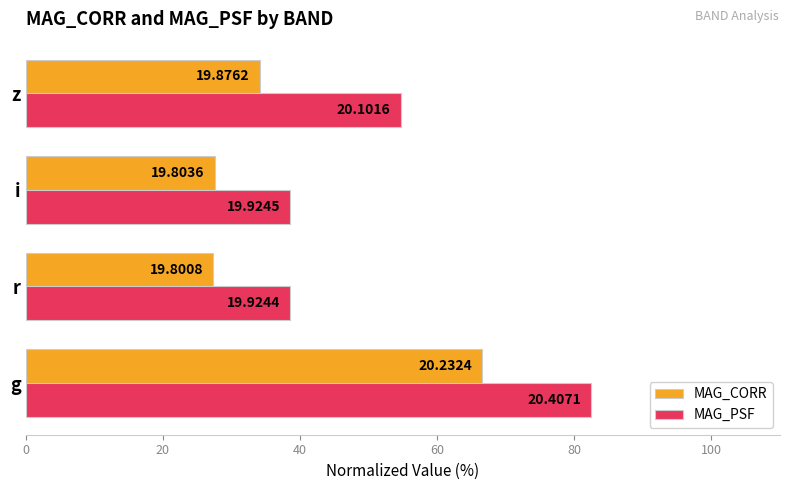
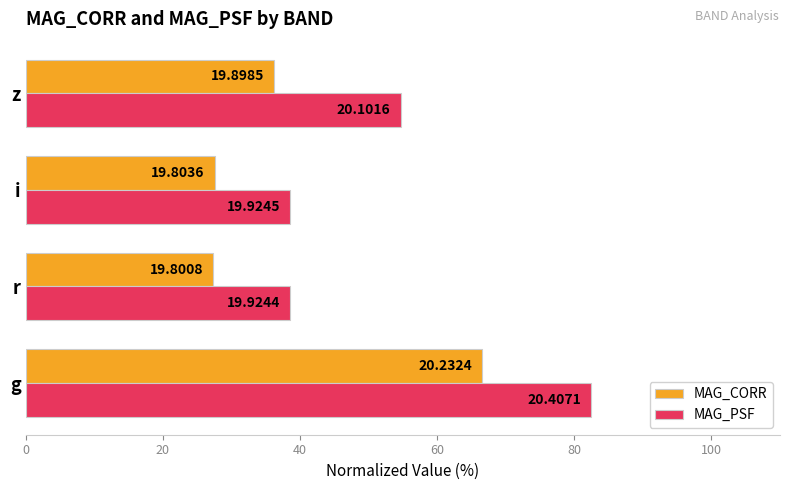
MAG_CORR, z: 19.8762 -> 19.8985
